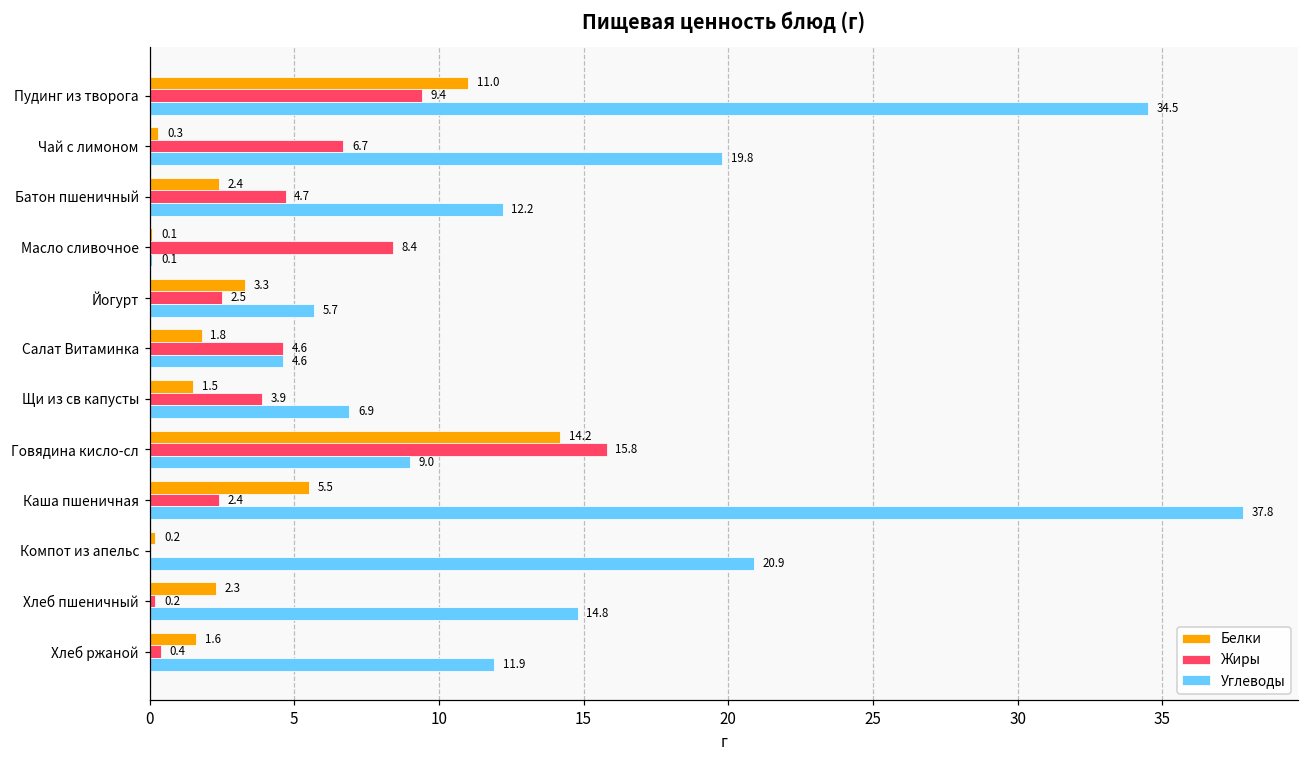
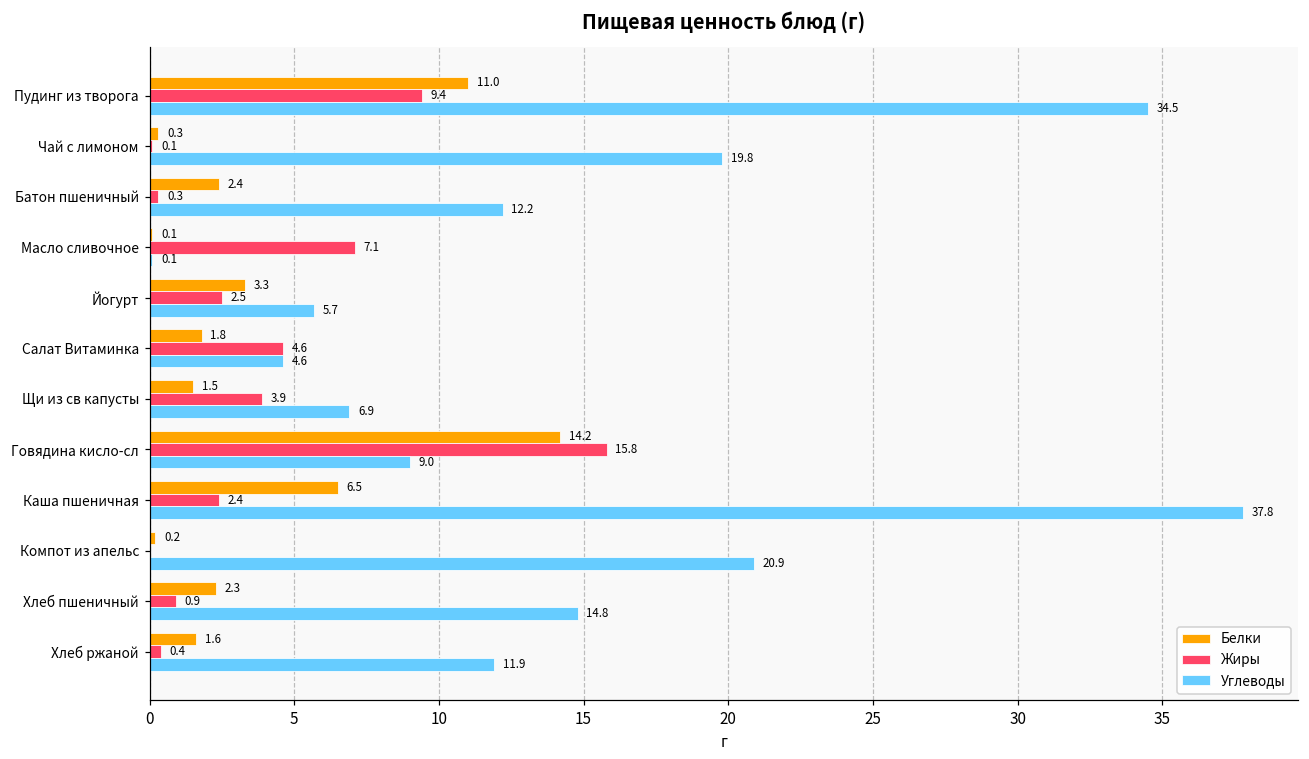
Жиры, Чай с лимоном: 6.7 -> 0.1
Жиры, Батон пшеничный: 4.7 -> 0.3
Жиры, Масло сливочное: 8.4 -> 7.1
Белки, Каша пшеничная: 5.5 -> 6.5
Жиры, Хлеб пшеничный: 0.2 -> 0.9
